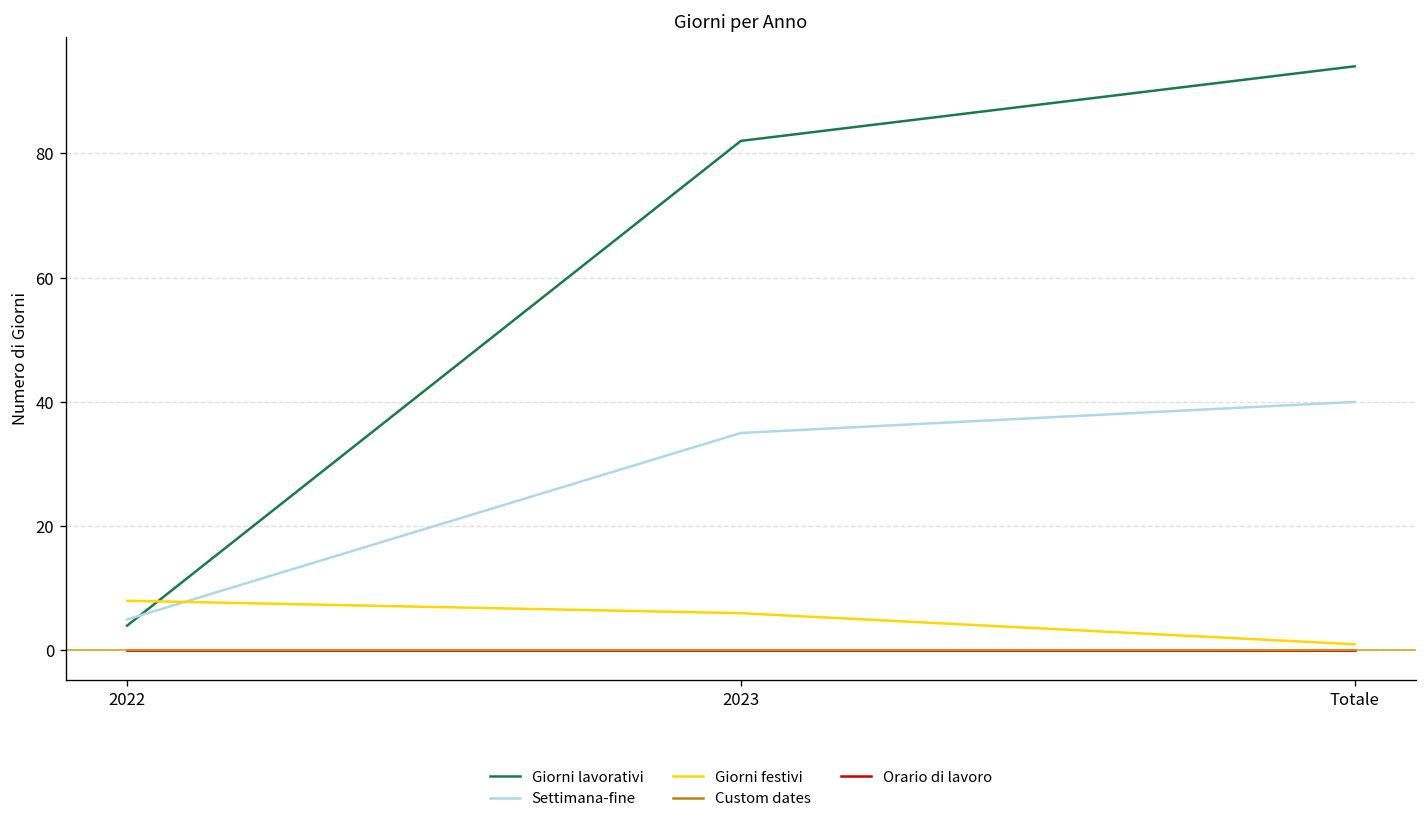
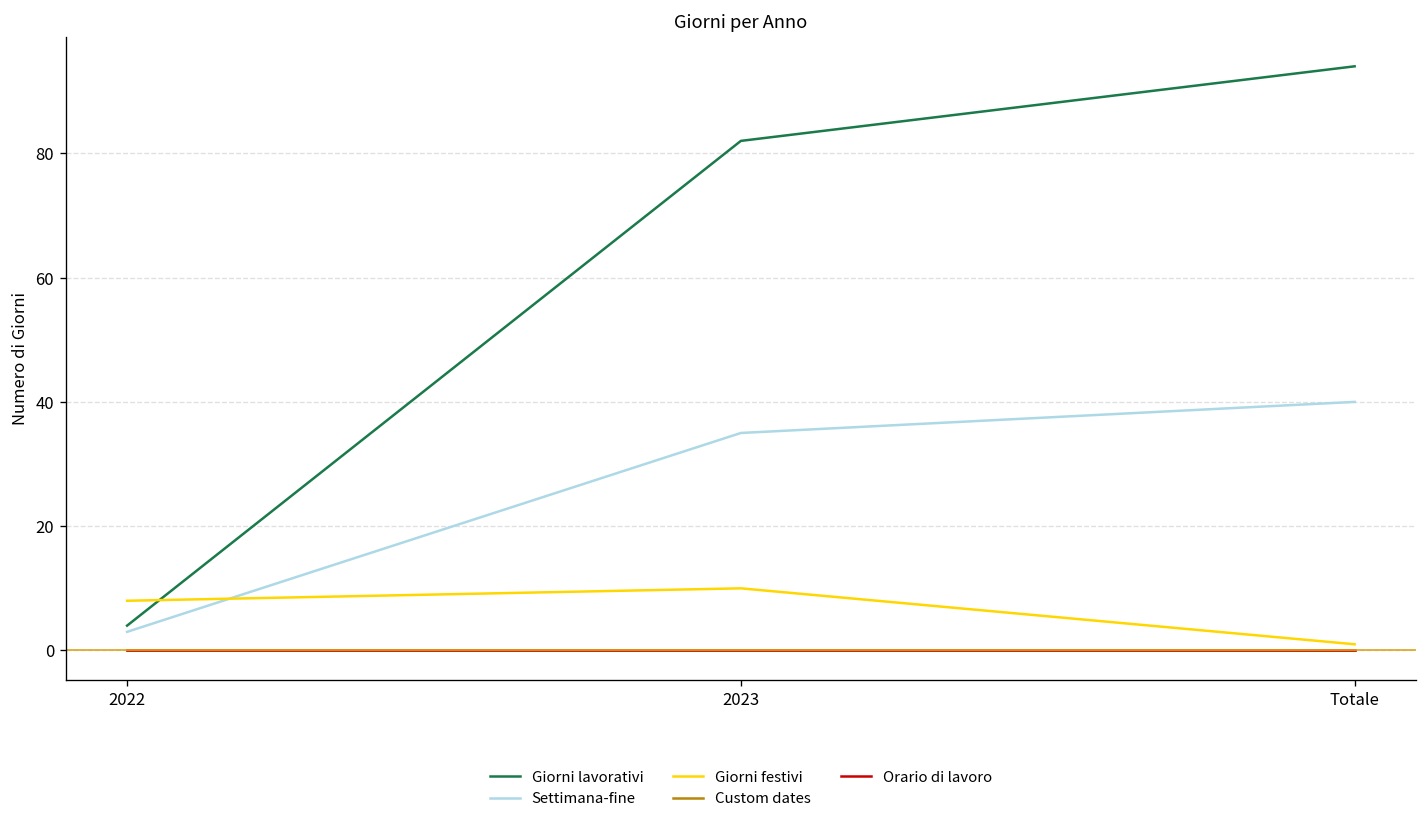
Settimana-fine, 2022: 5 -> 3
Giorni festivi, 2023: 6 -> 10
